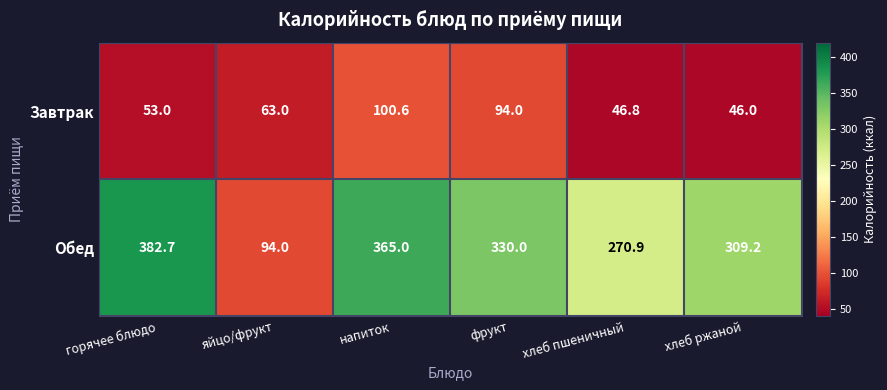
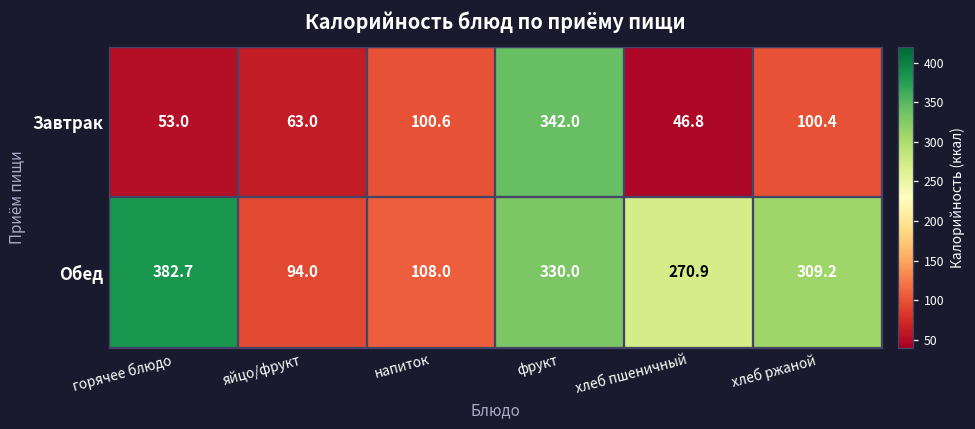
Завтрак, фрукт: 94.0 -> 342.0
Завтрак, хлеб ржаной: 46.0 -> 100.4
Обед, напиток: 365.0 -> 108.0
